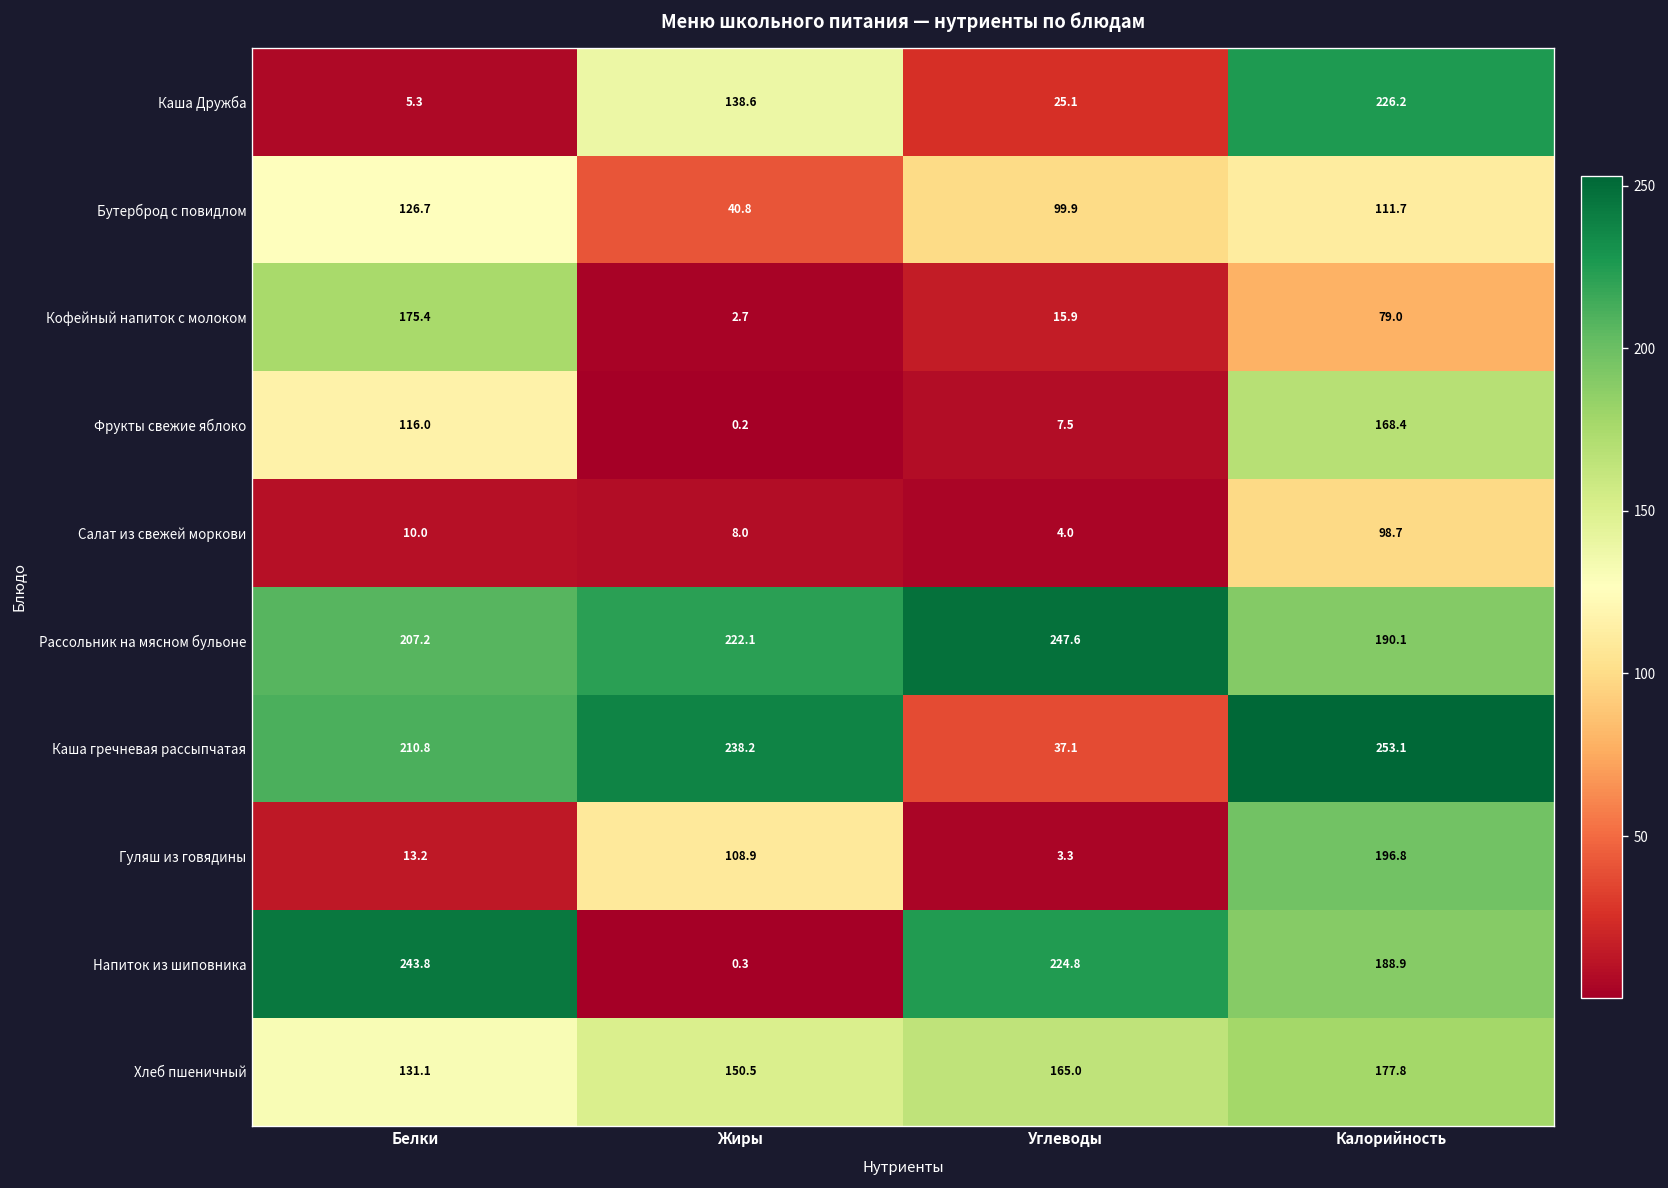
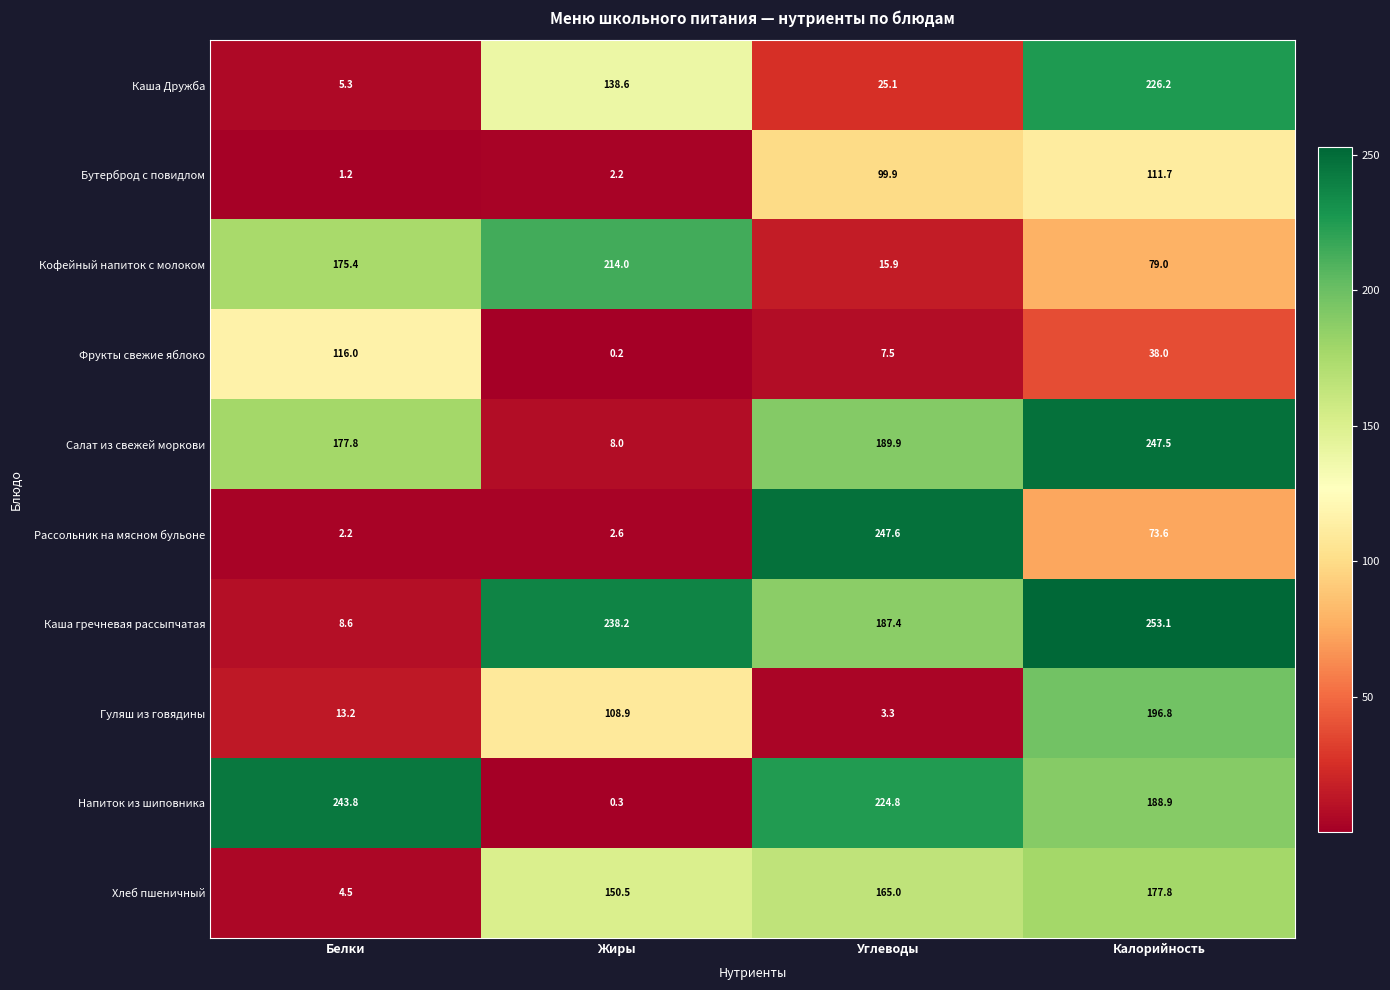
Бутерброд с повидлом, Белки: 126.7 -> 1.2
Бутерброд с повидлом, Жиры: 40.8 -> 2.2
Кофейный напиток с молоком, Жиры: 2.7 -> 214.0
Фрукты свежие яблоко, Калорийность: 168.4 -> 38.0
Салат из свежей моркови, Белки: 10.0 -> 177.8
Салат из свежей моркови, Углеводы: 4.0 -> 189.9
Салат из свежей моркови, Калорийность: 98.7 -> 247.5
Рассольник на мясном бульоне, Белки: 207.2 -> 2.2
Рассольник на мясном бульоне, Жиры: 222.1 -> 2.6
Рассольник на мясном бульоне, Калорийность: 190.1 -> 73.6
Каша гречневая рассыпчатая, Белки: 210.8 -> 8.6
Каша гречневая рассыпчатая, Углеводы: 37.1 -> 187.4
Хлеб пшеничный, Белки: 131.1 -> 4.5
